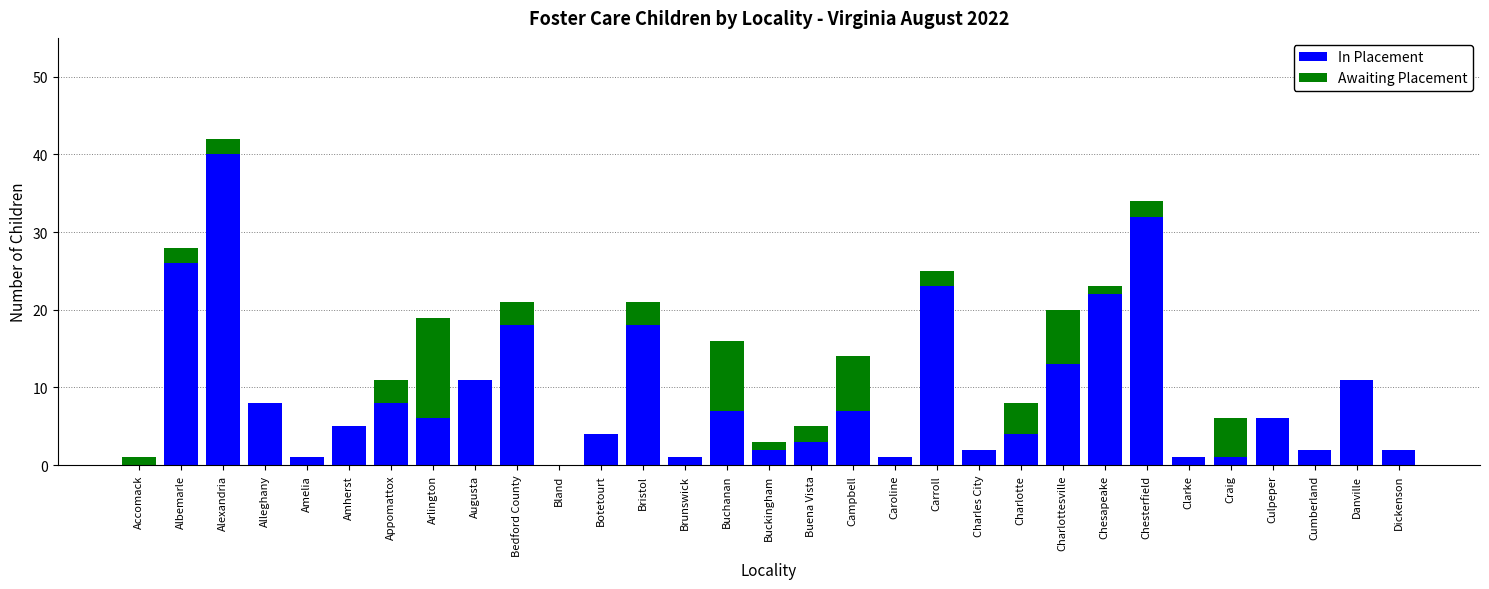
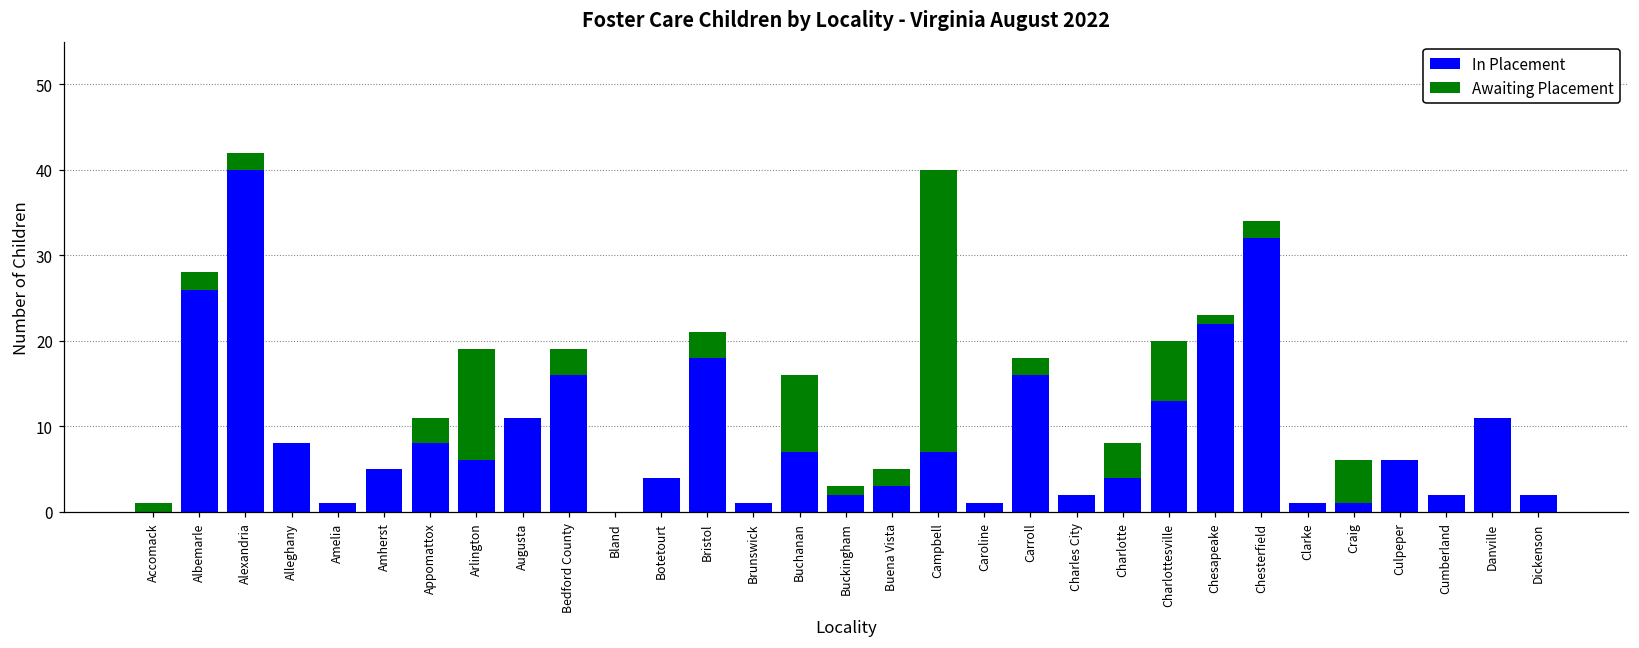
In Placement, Bedford County: 18 -> 16
Awaiting Placement, Campbell: 7 -> 33
In Placement, Carroll: 23 -> 16
